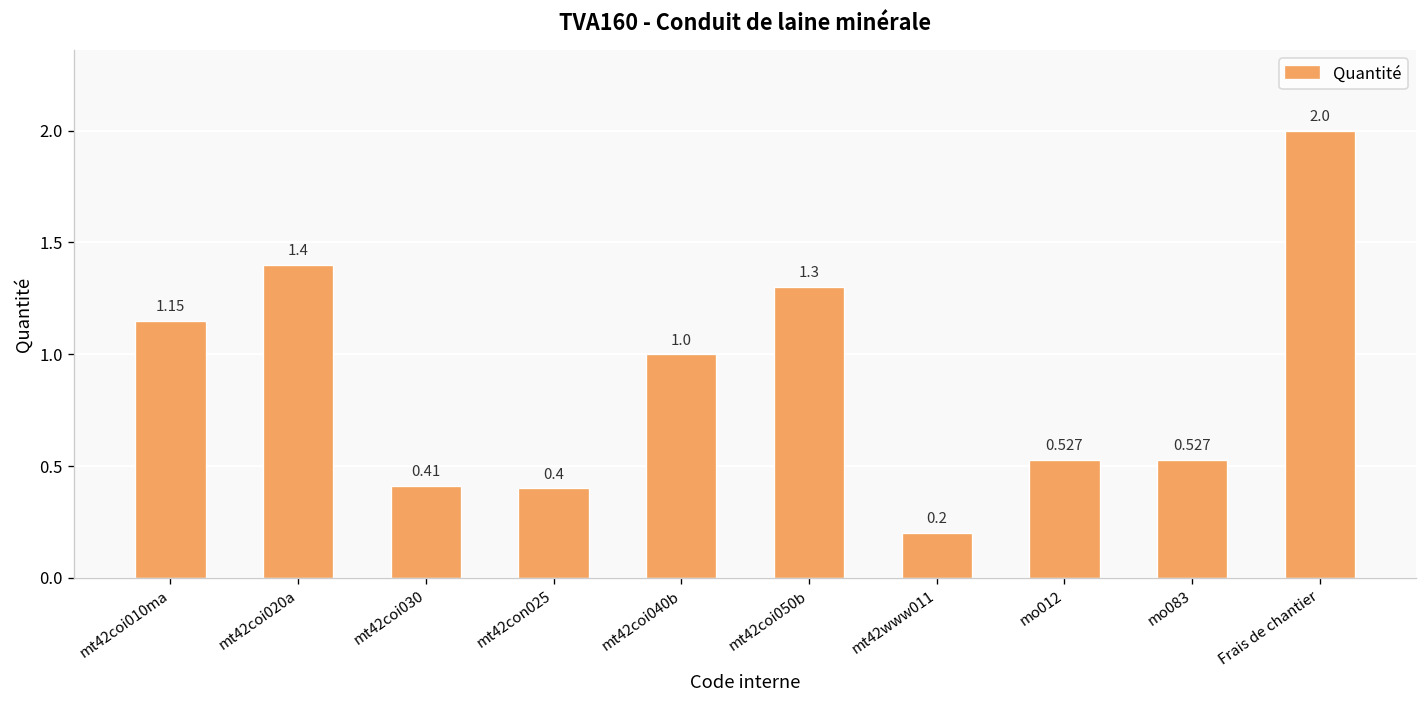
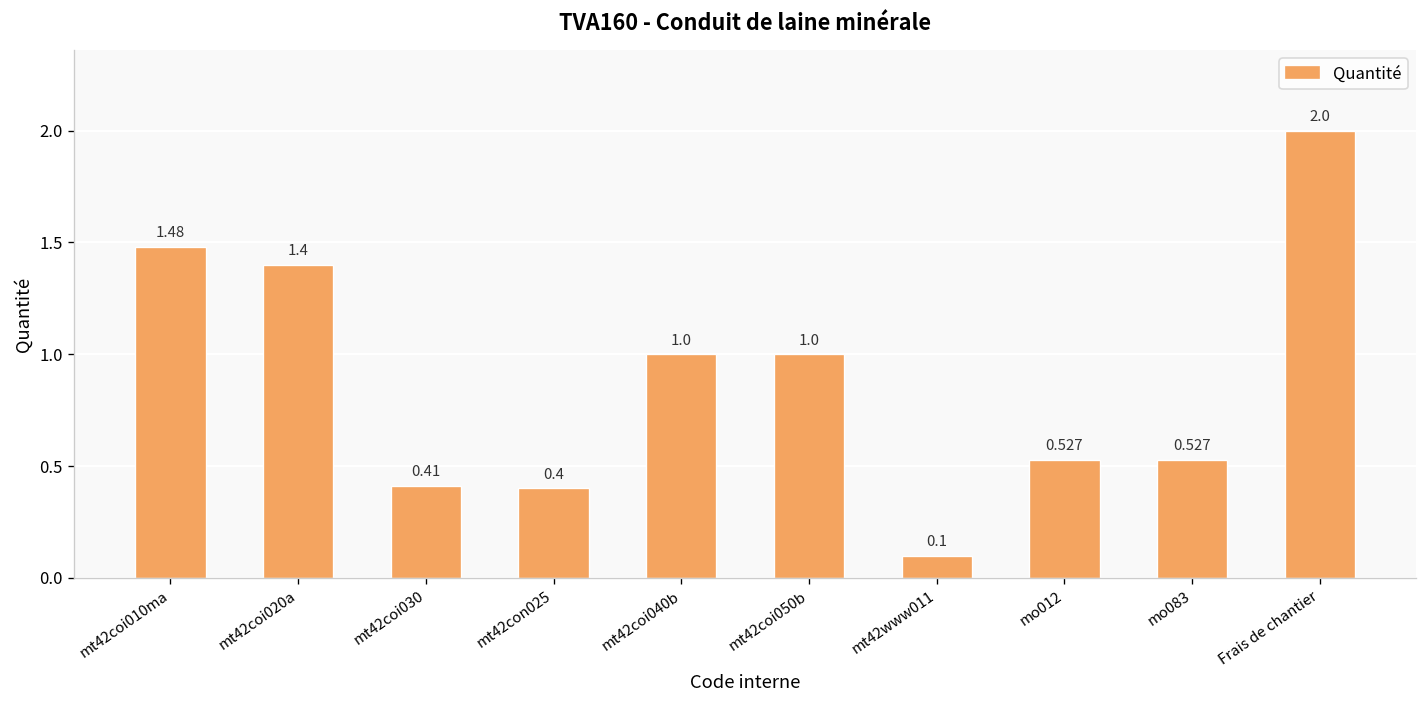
mt42coi010ma: 1.15 -> 1.48
mt42coi050b: 1.3 -> 1.0
mt42www011: 0.2 -> 0.1
